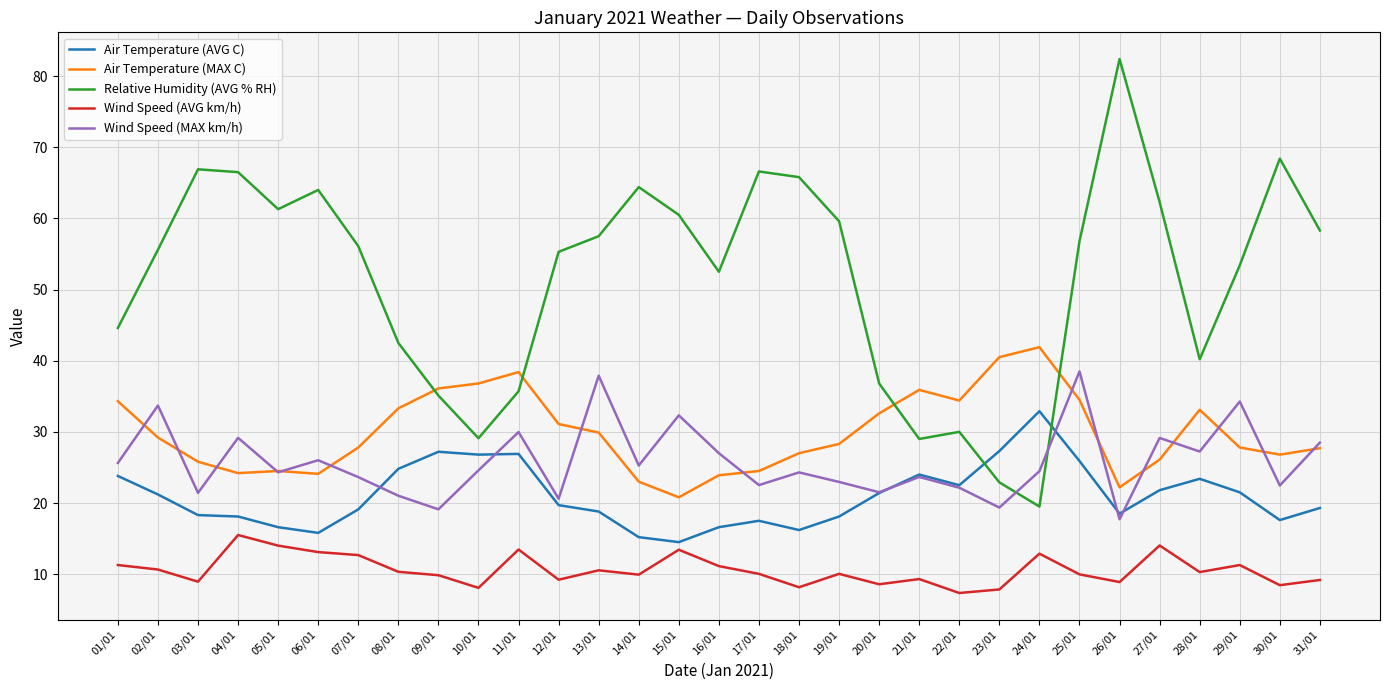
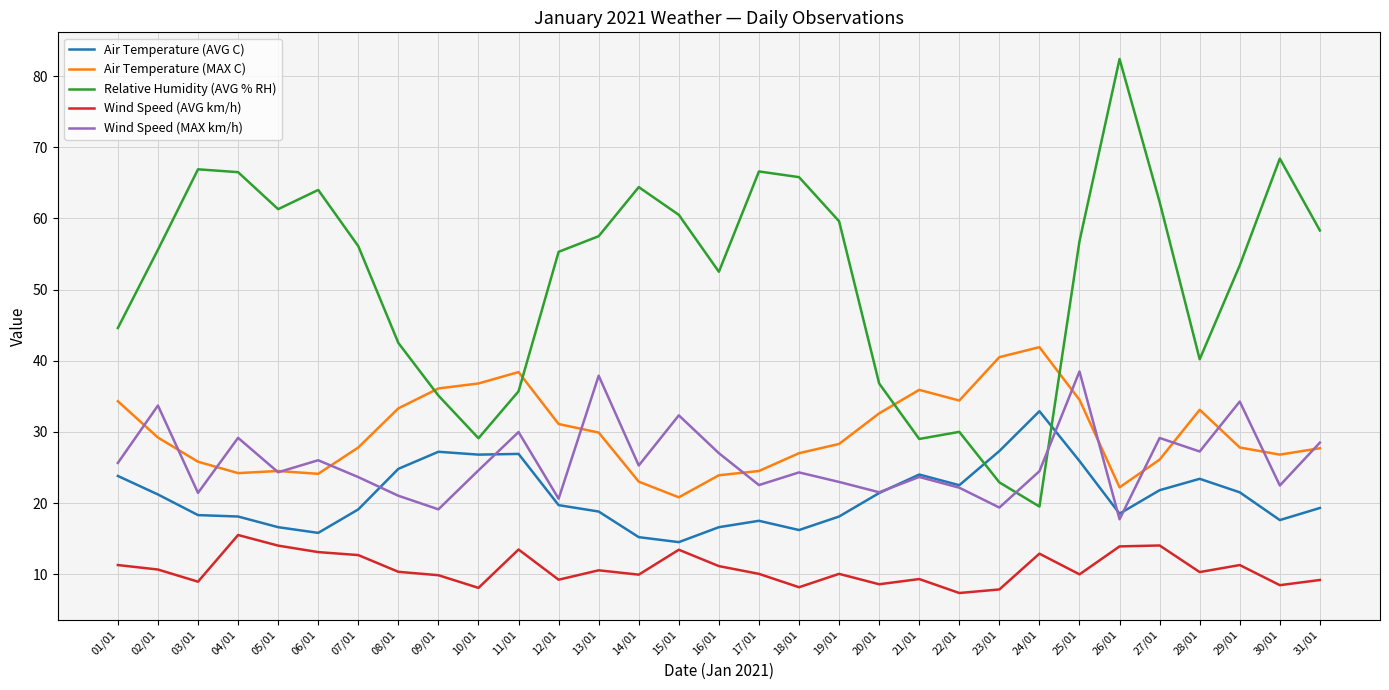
Wind Speed (AVG km/h), 26/01: 9 -> 14
